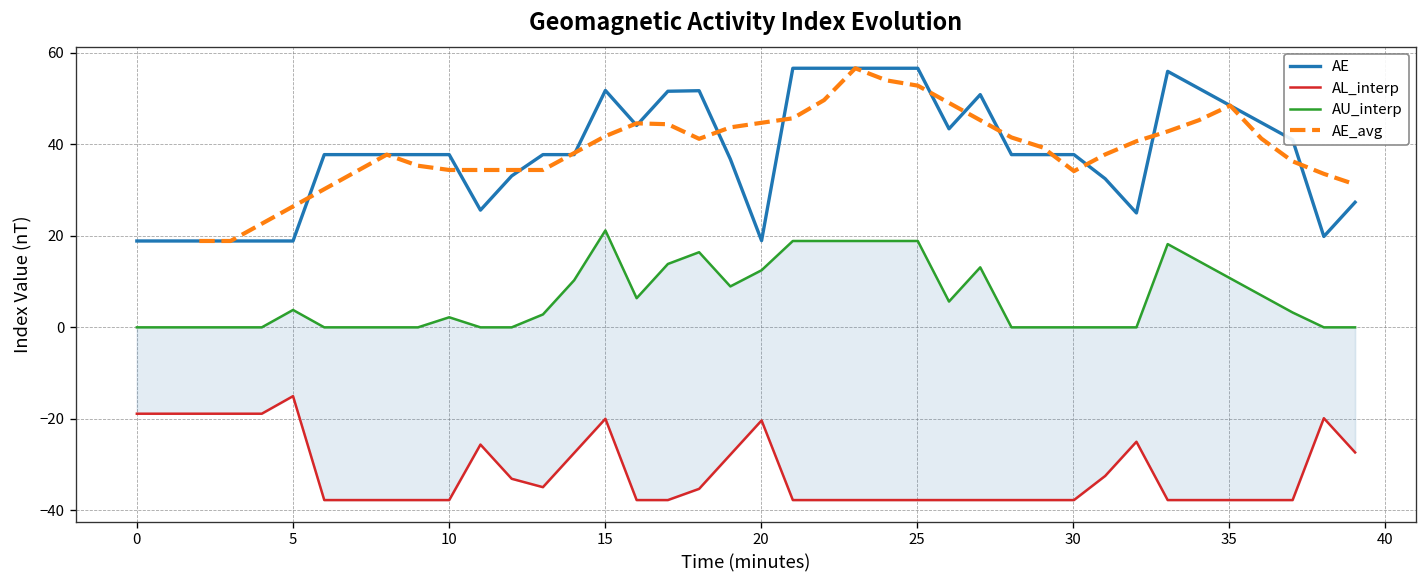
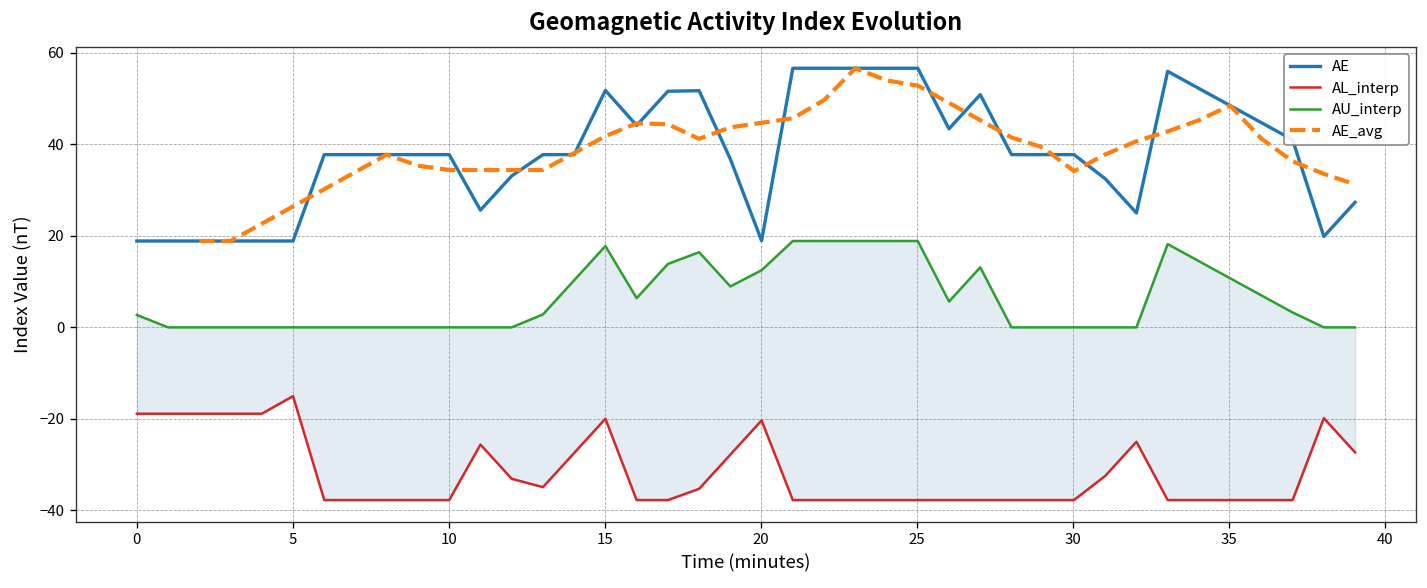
AU_interp, 0: 0 -> 3
AU_interp, 5: 4 -> 0
AU_interp, 10: 2 -> 0
AU_interp, 15: 21 -> 18
